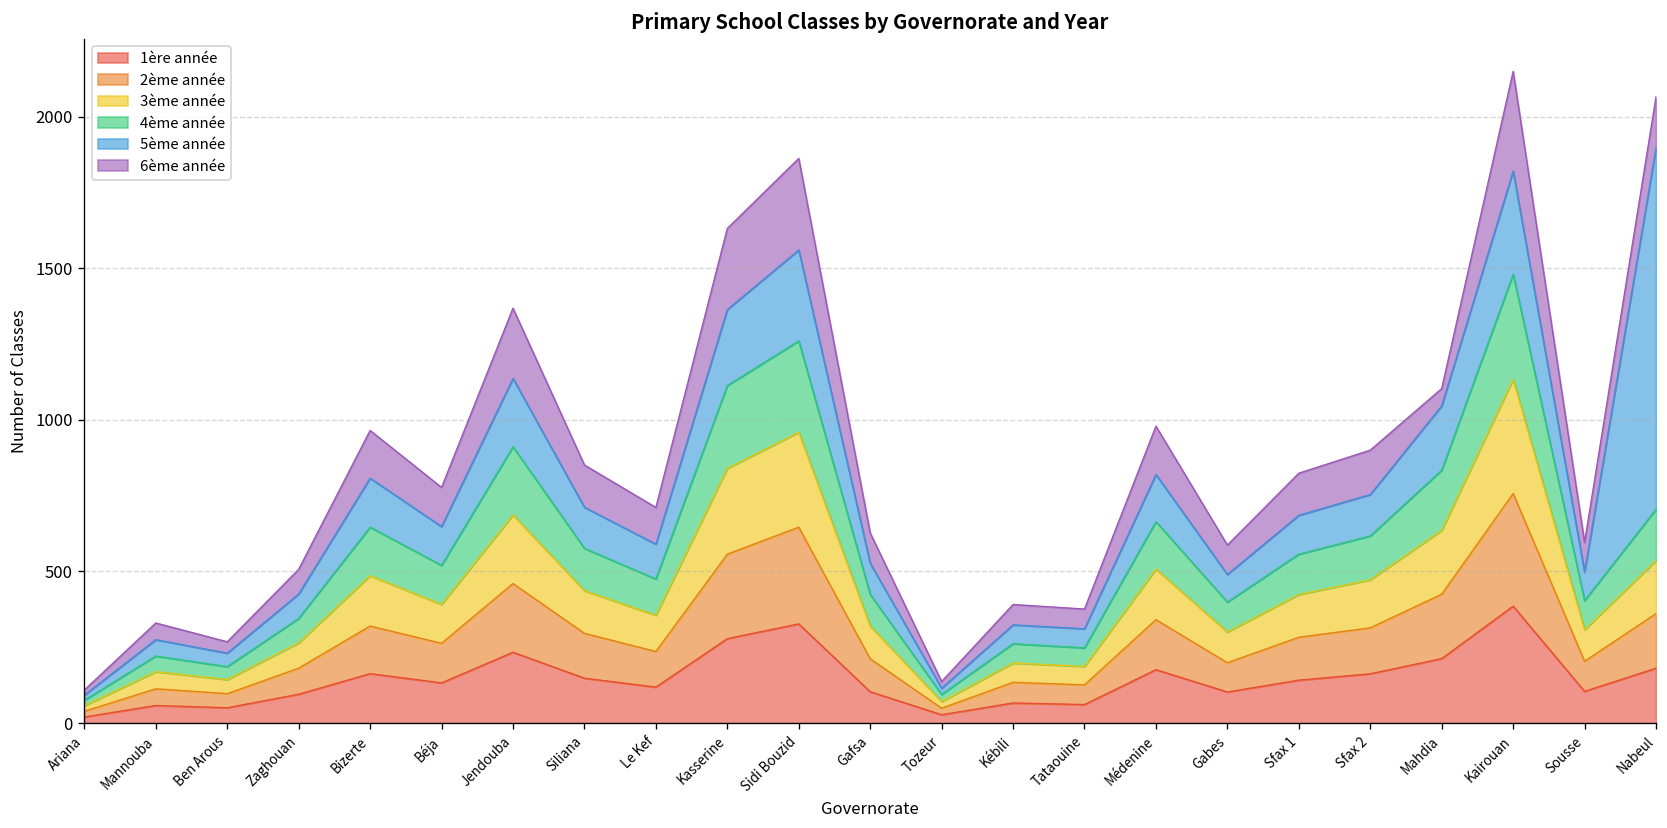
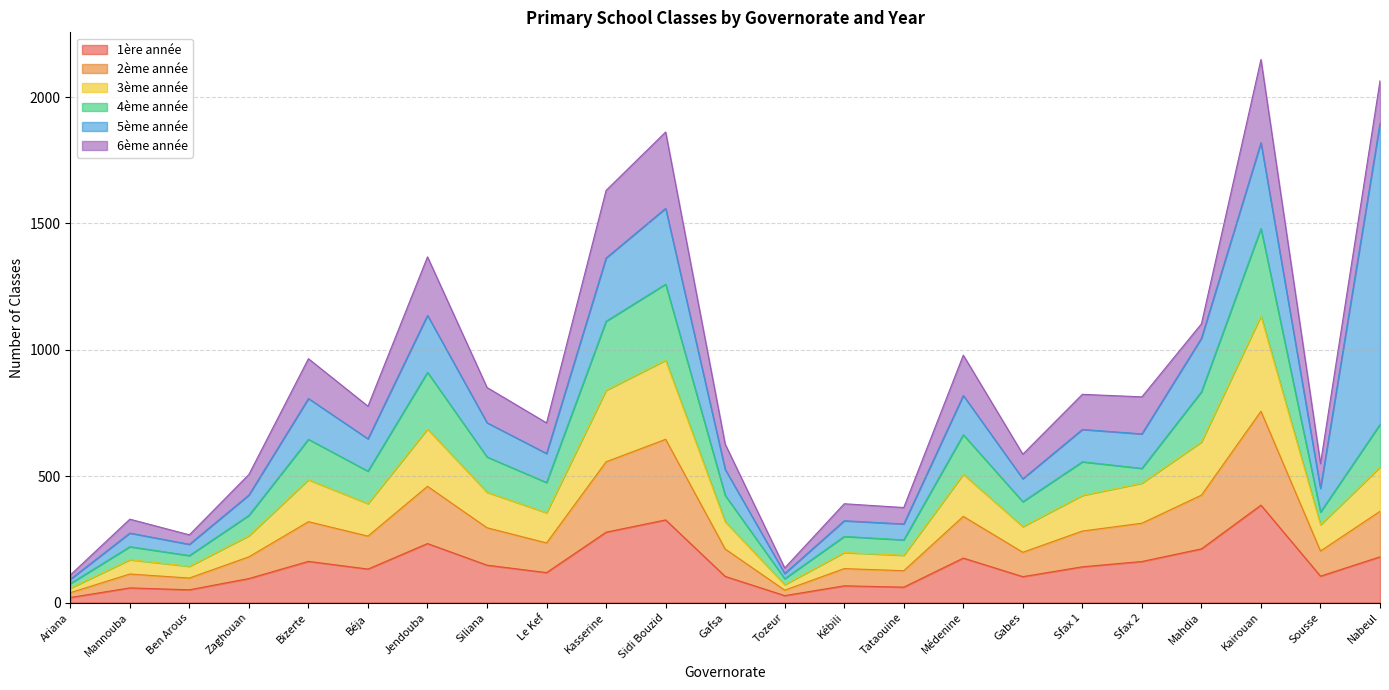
4ème année, Sfax 2: 140 -> 60
4ème année, Sousse: 100 -> 50
